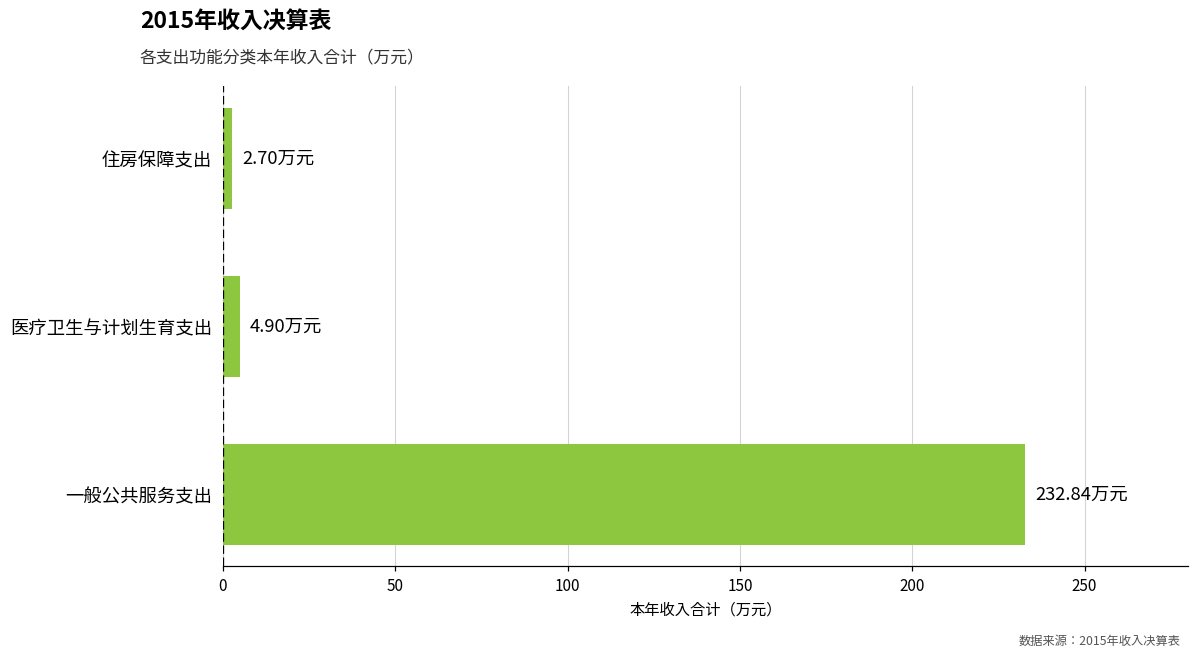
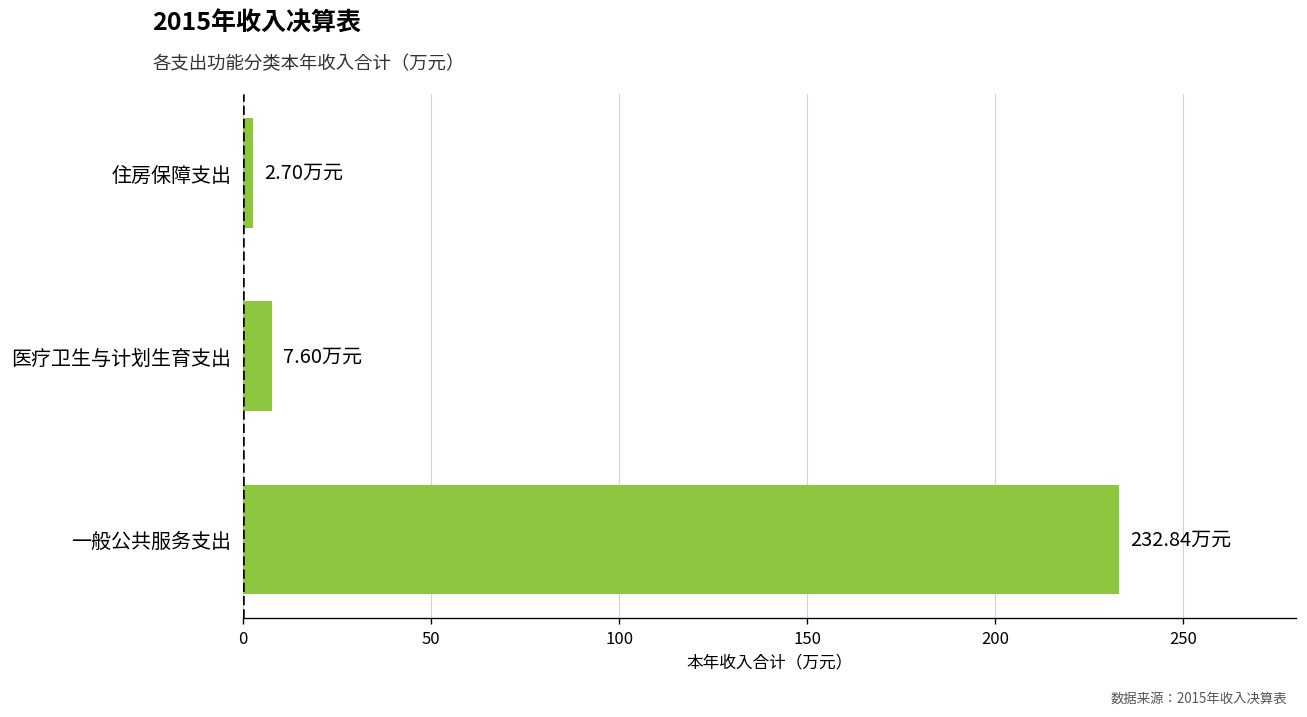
医疗卫生与计划生育支出: 4.90 -> 7.60
